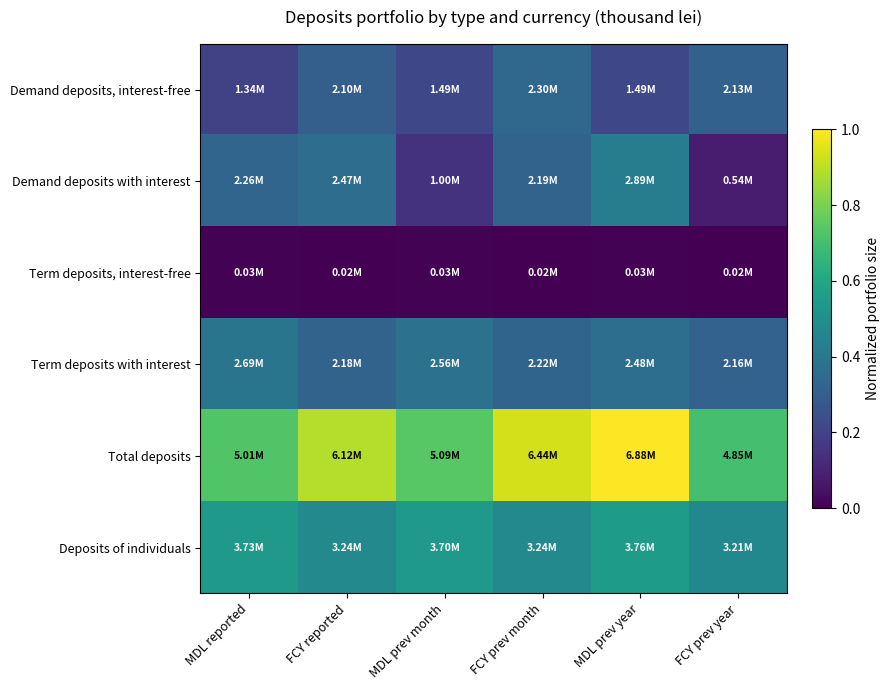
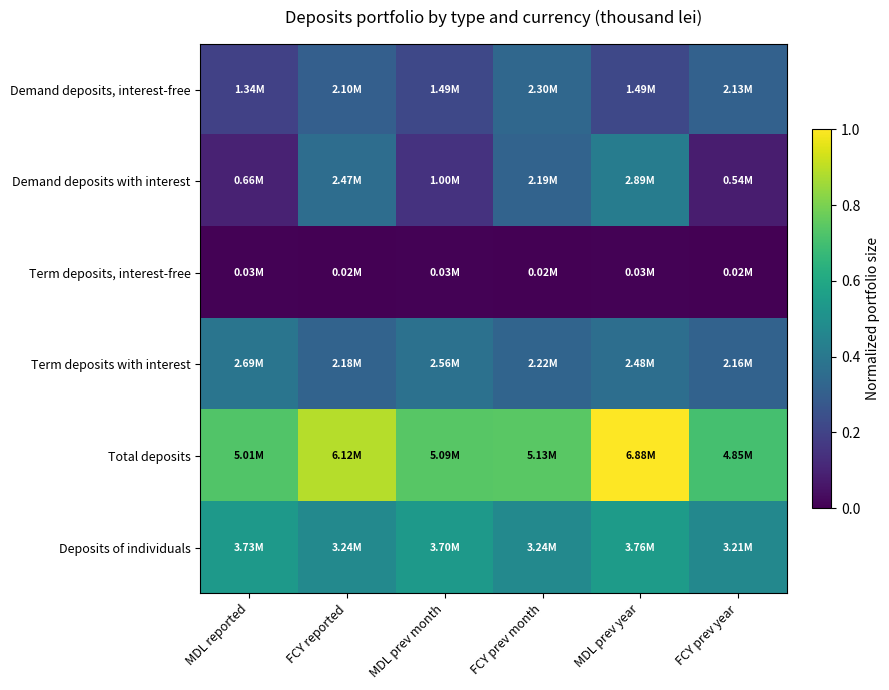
Demand deposits with interest, MDL reported: 2.26M -> 0.66M
Total deposits, FCY prev month: 6.44M -> 5.13M
